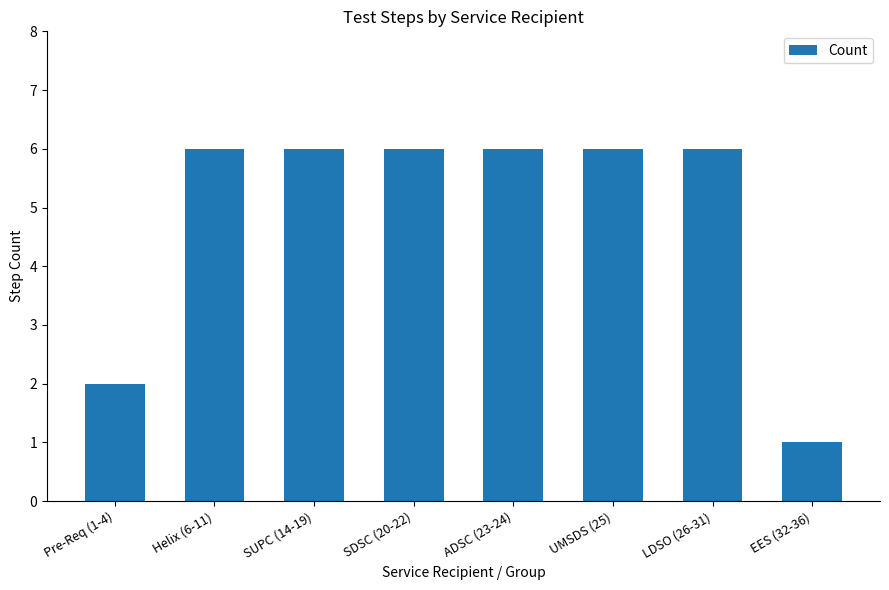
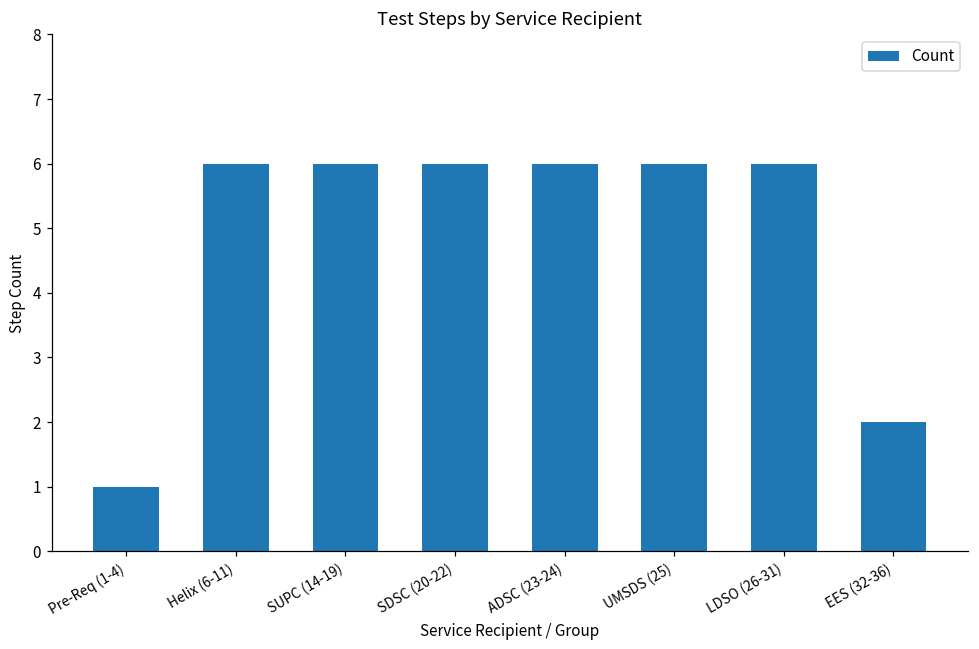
Pre-Req (1-4): 2 -> 1
EES (32-36): 1 -> 2
